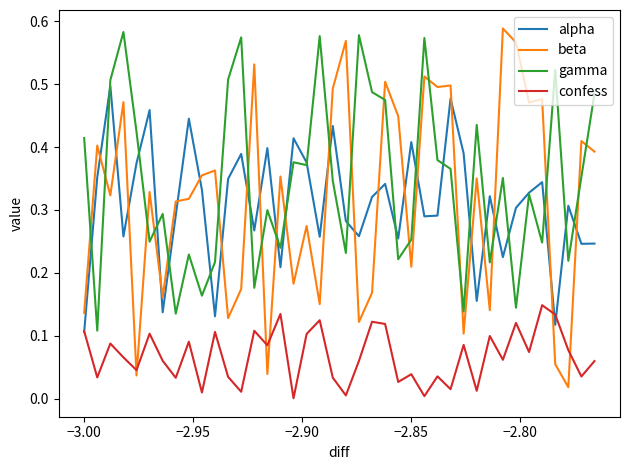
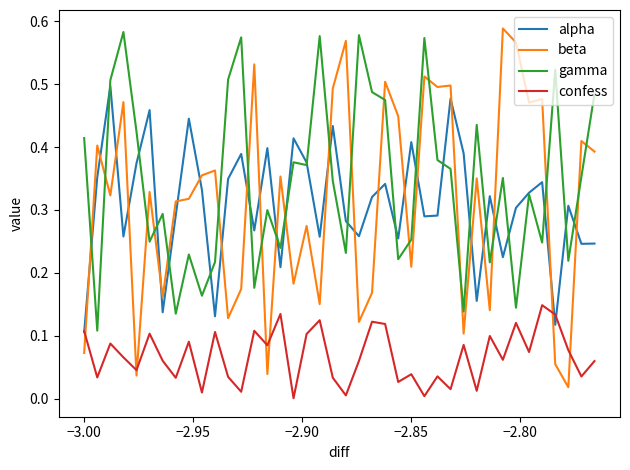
beta, −3.00: 0.14 -> 0.07
